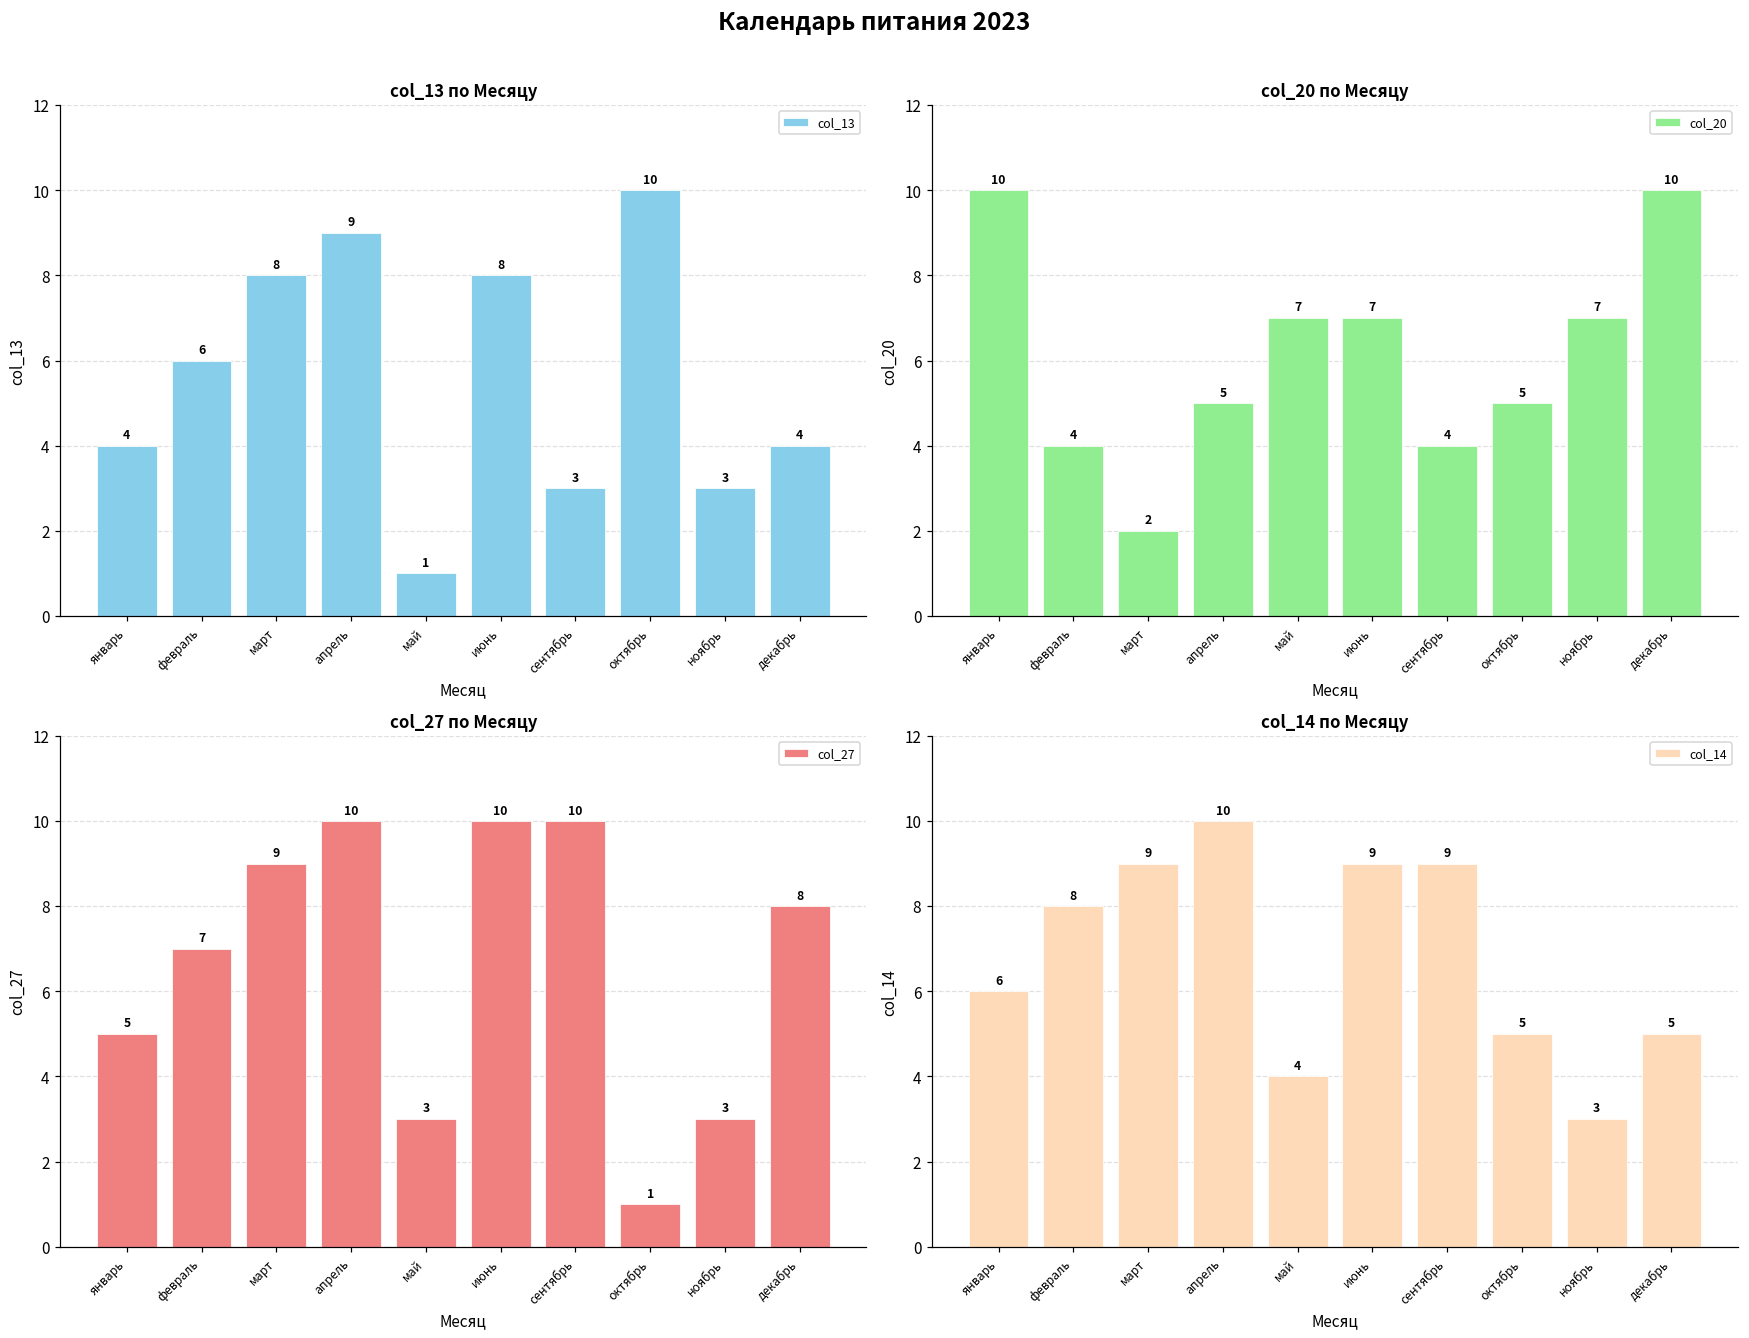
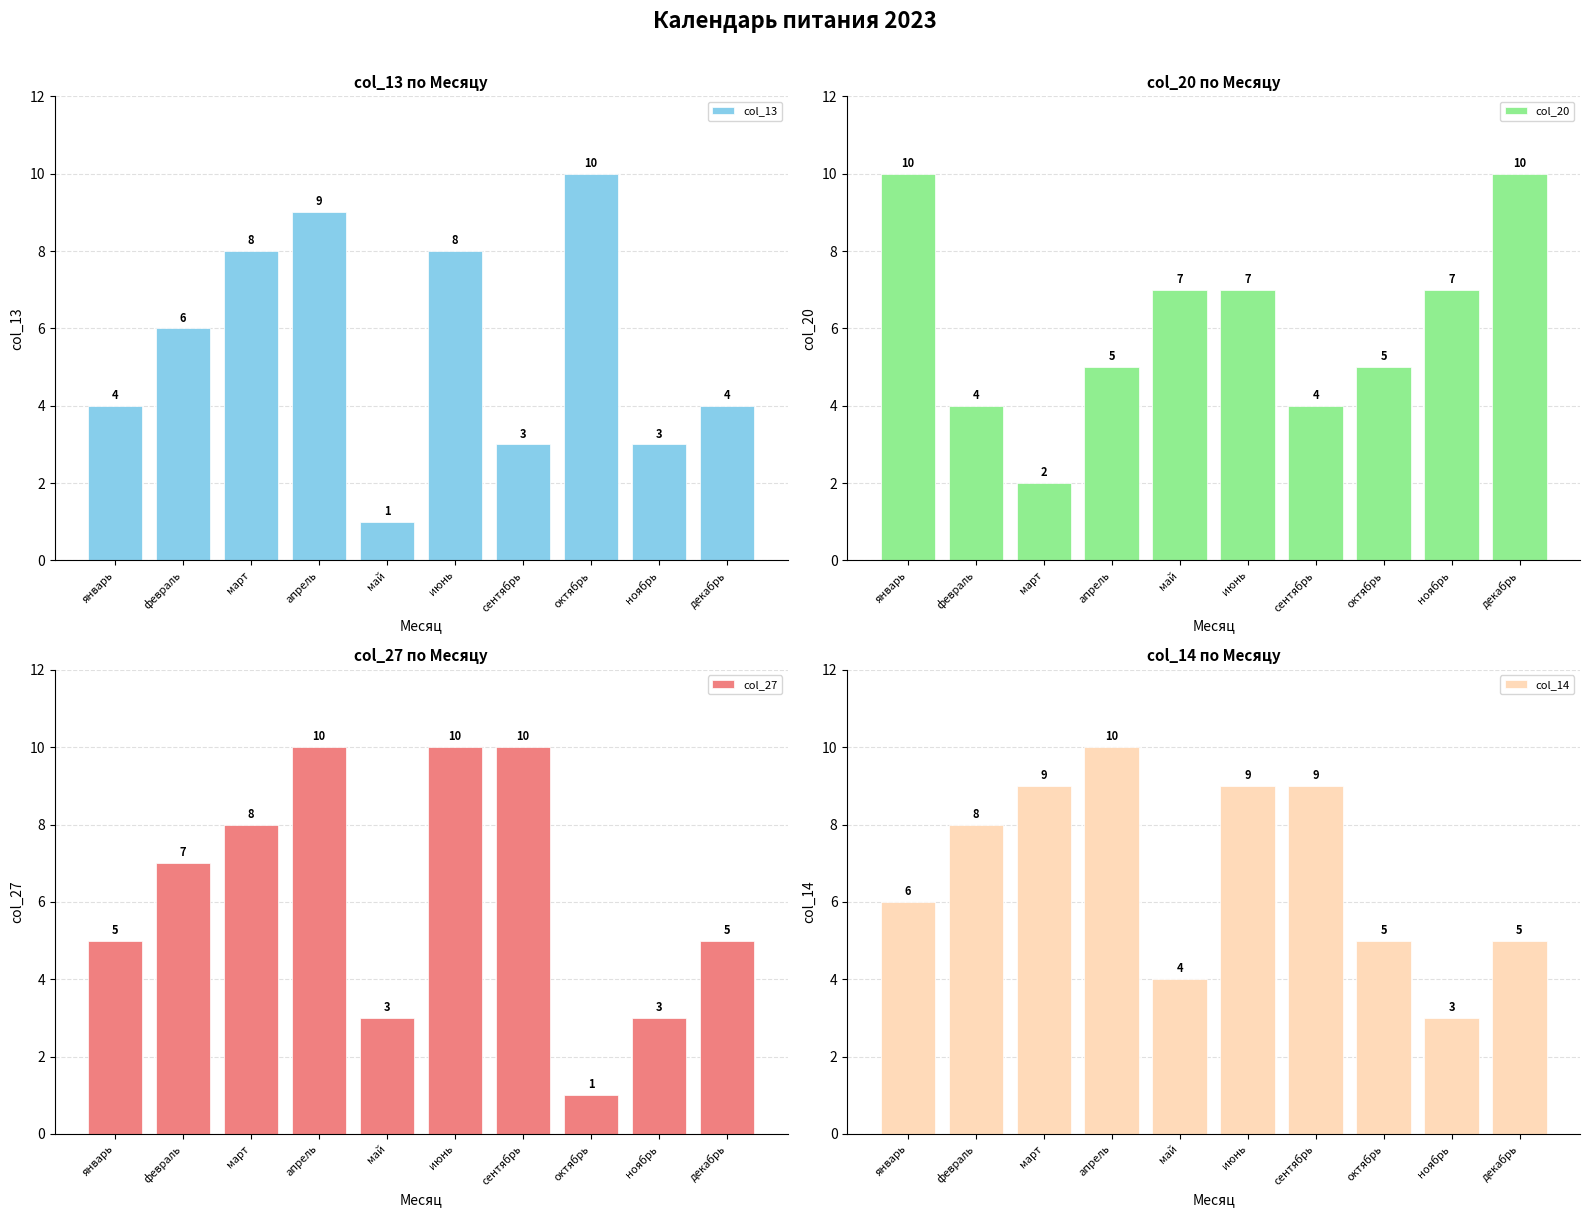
col_27 по Месяцу, март: 9 -> 8
col_27 по Месяцу, декабрь: 8 -> 5
